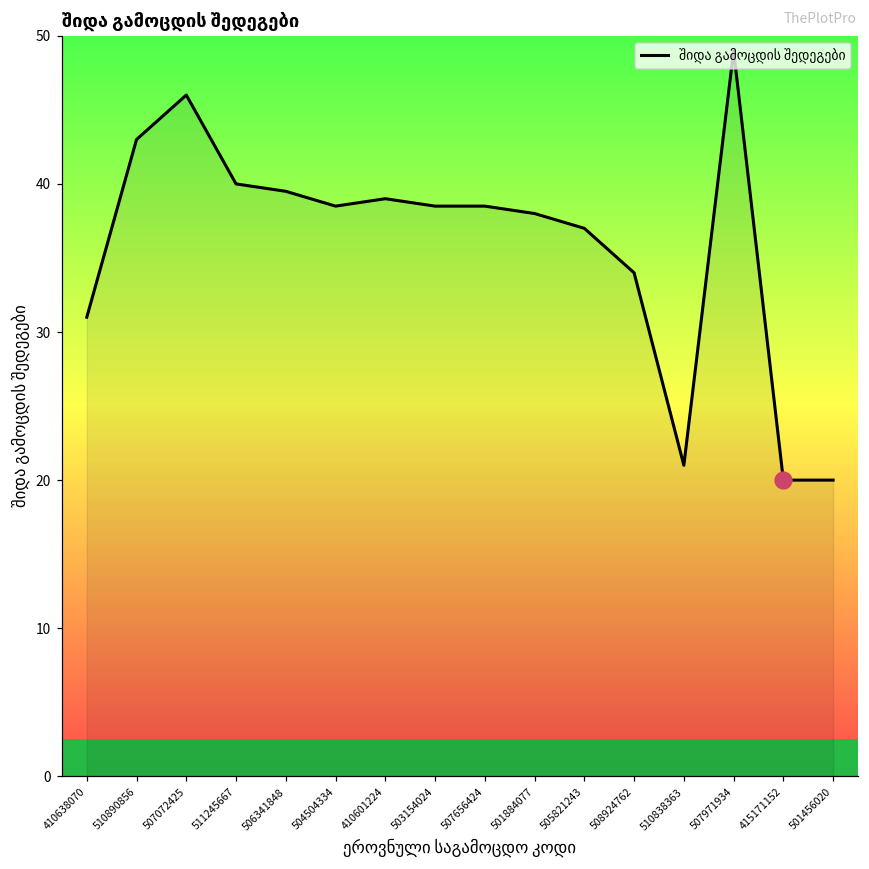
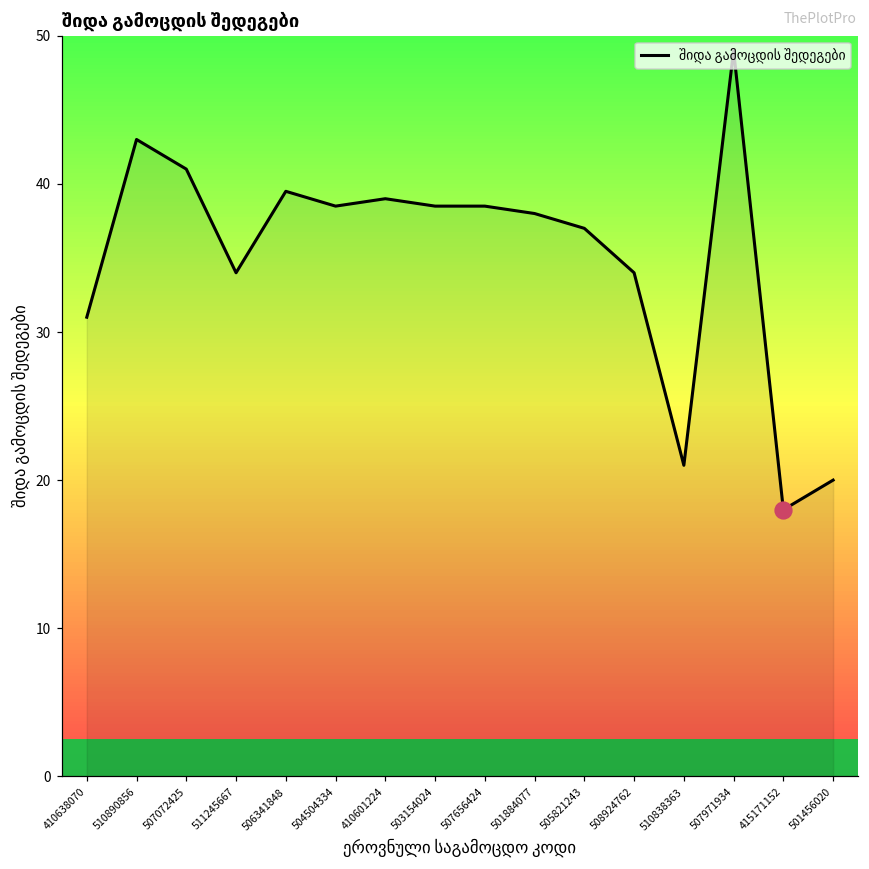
შიდა გამოცდის შედეგები, 507072425: 46 -> 41
შიდა გამოცდის შედეგები, 511245667: 40 -> 34
შიდა გამოცდის შედეგები, 415171152: 20 -> 18
